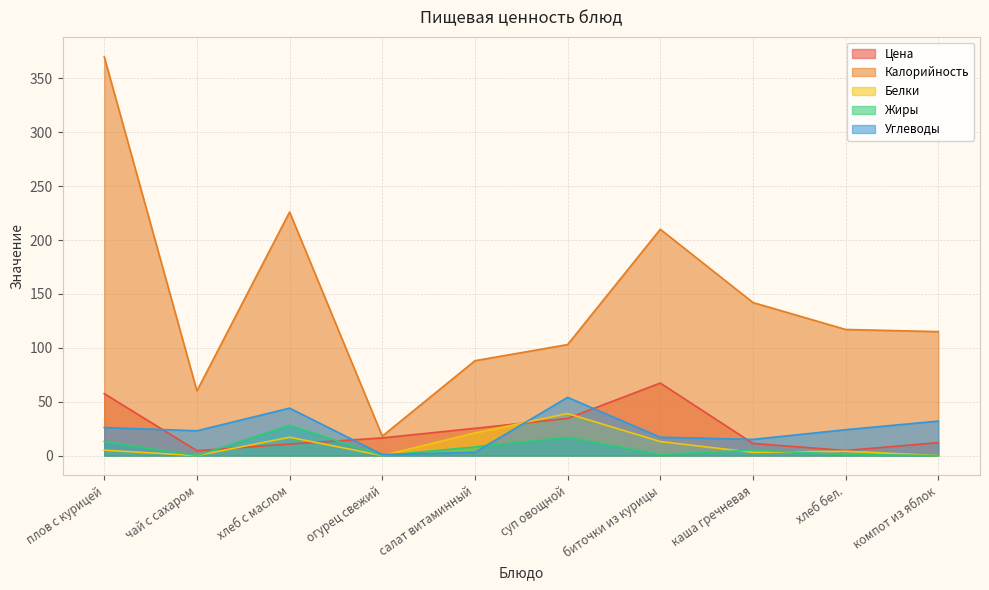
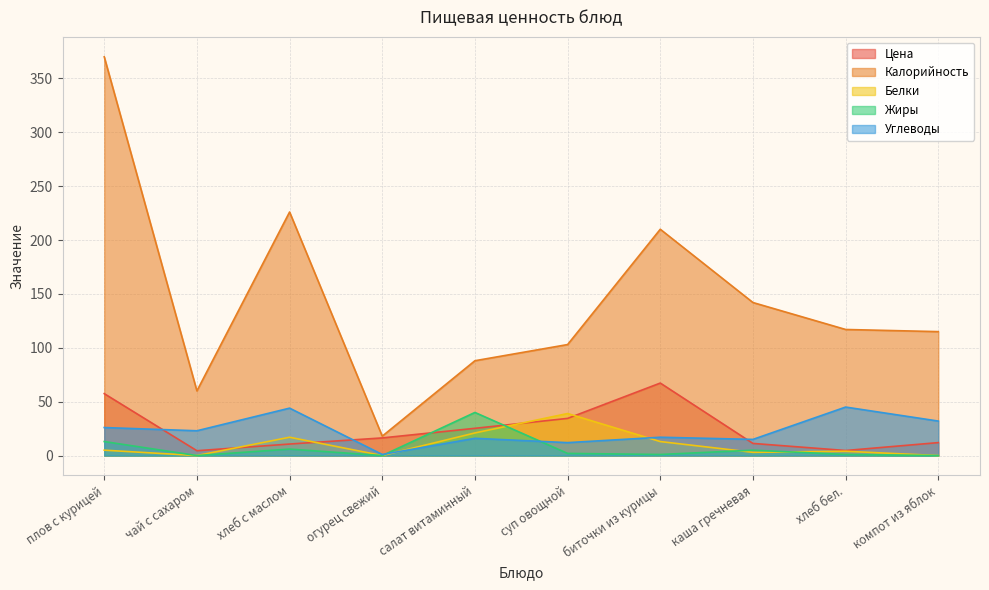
Жиры, хлеб с маслом: 28 -> 6
Жиры, салат витаминный: 8 -> 40
Углеводы, салат витаминный: 3 -> 16
Жиры, суп овощной: 17 -> 2
Углеводы, суп овощной: 54 -> 12
Углеводы, хлеб бел.: 24 -> 45
